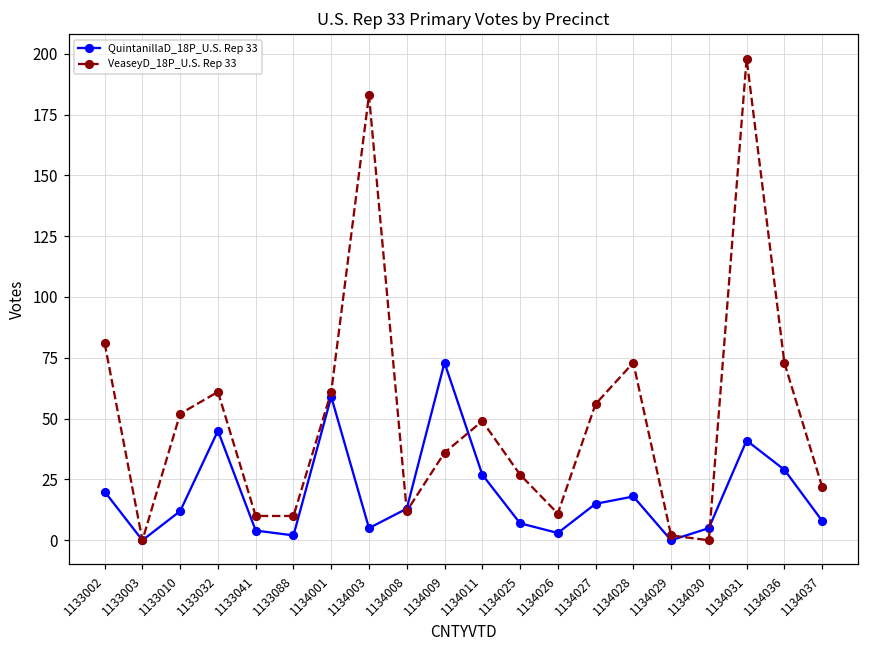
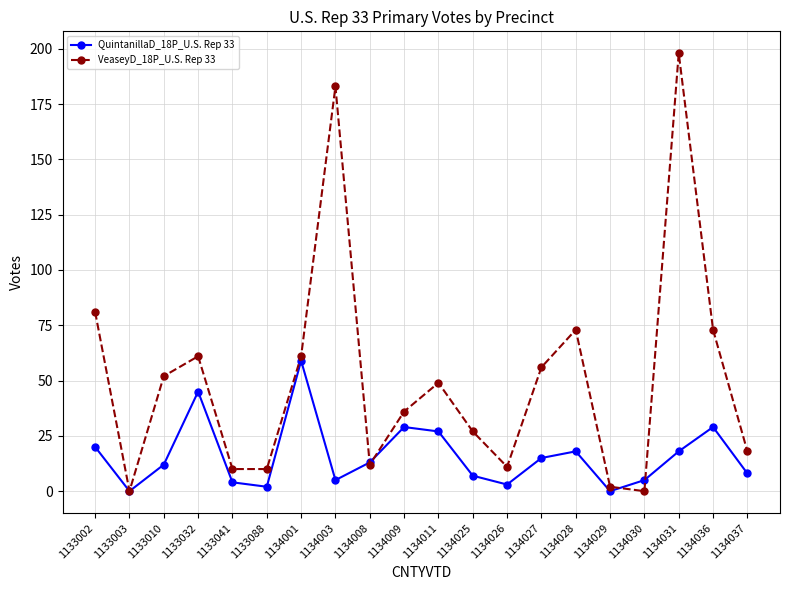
QuintanillaD_18P_U.S. Rep 33, 1134009: 73 -> 29
QuintanillaD_18P_U.S. Rep 33, 1134031: 41 -> 18
VeaseyD_18P_U.S. Rep 33, 1134037: 22 -> 18
